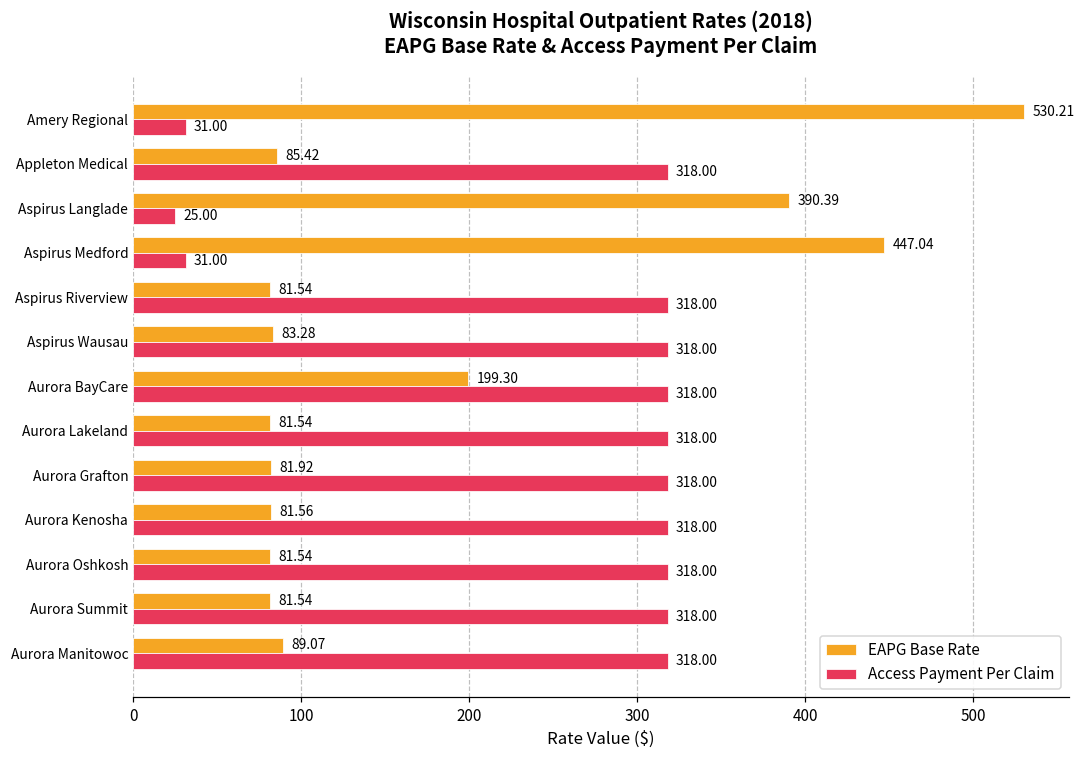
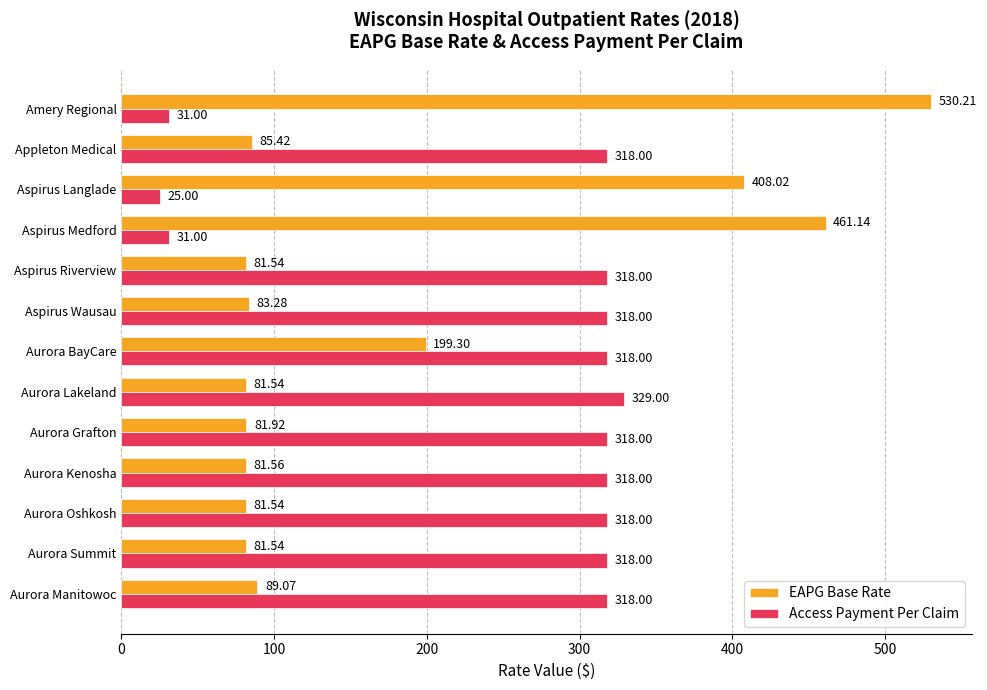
EAPG Base Rate, Aspirus Langlade: 390.39 -> 408.02
EAPG Base Rate, Aspirus Medford: 447.04 -> 461.14
Access Payment Per Claim, Aurora Lakeland: 318.00 -> 329.00
